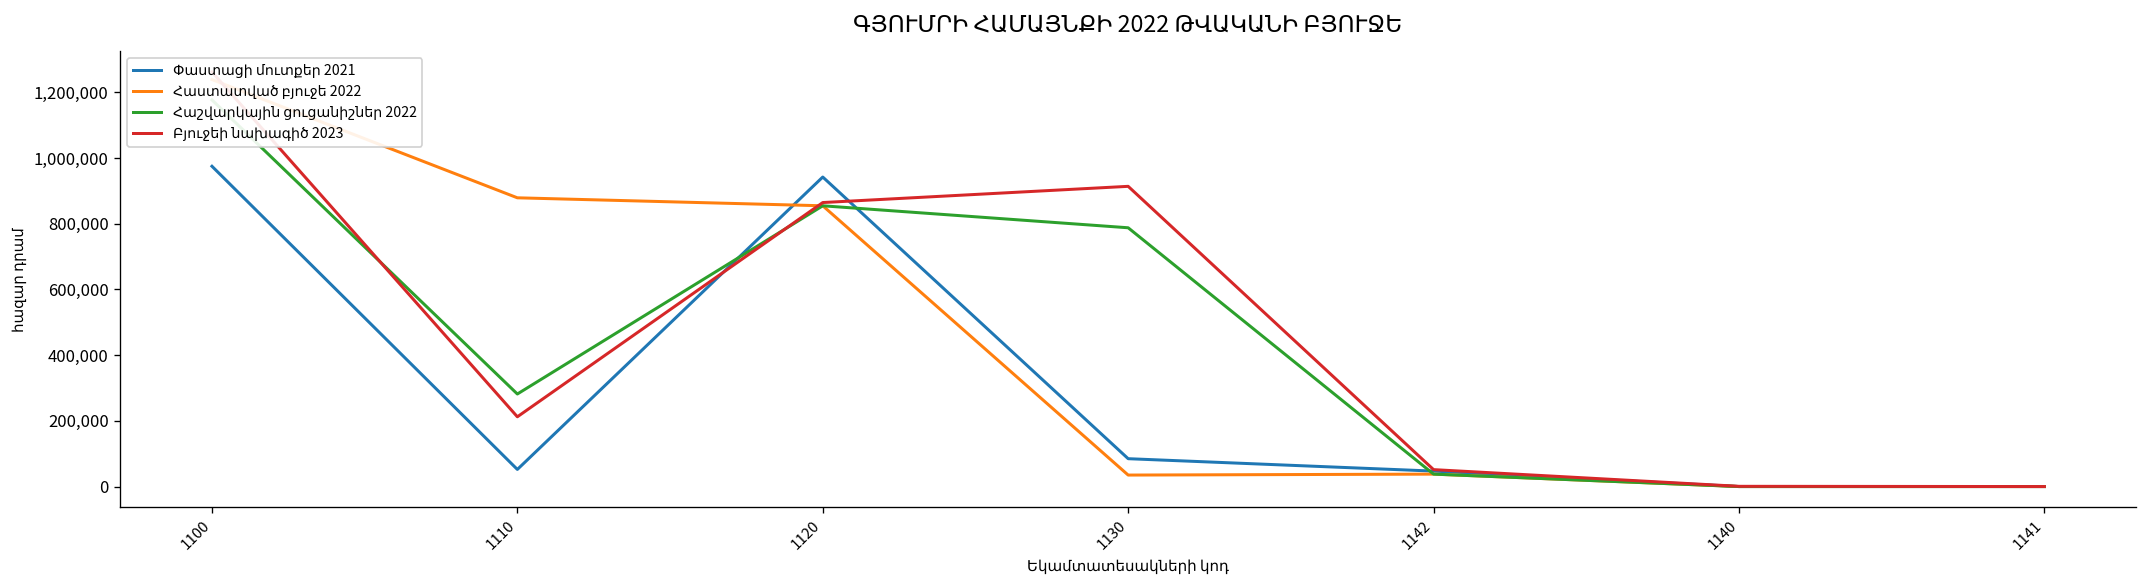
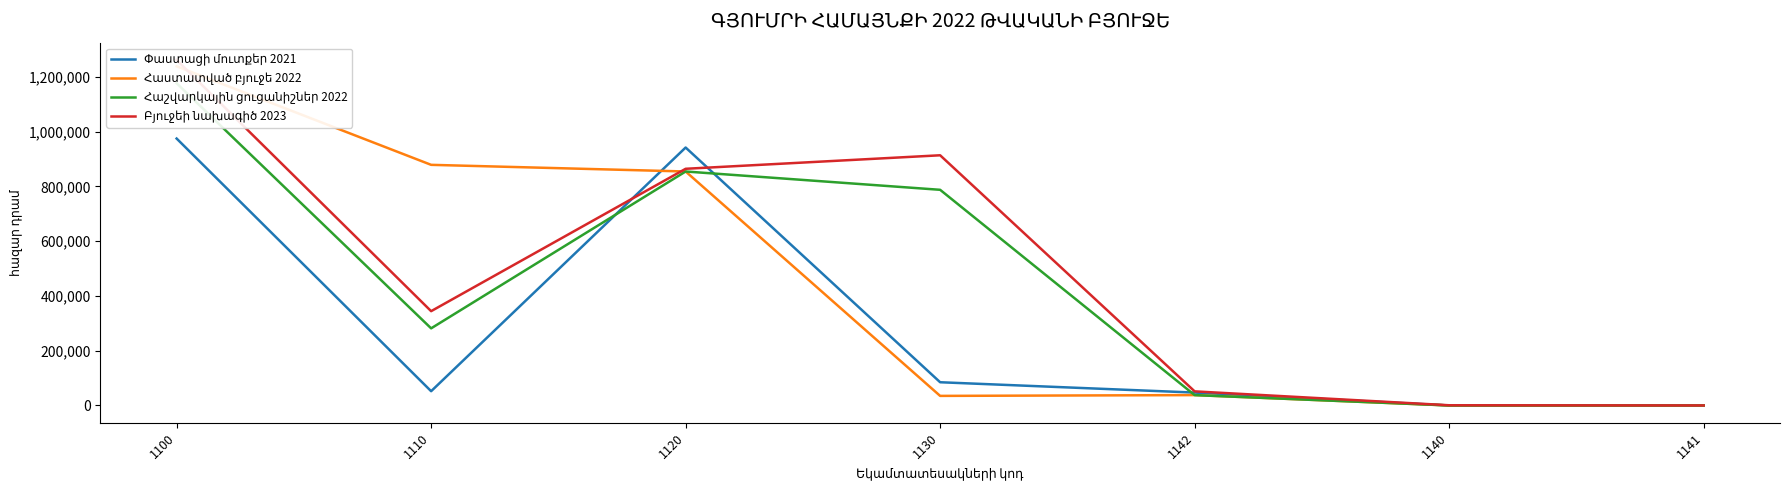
Բյուջեի նախագիծ 2023, 1110: 210,000 -> 340,000
